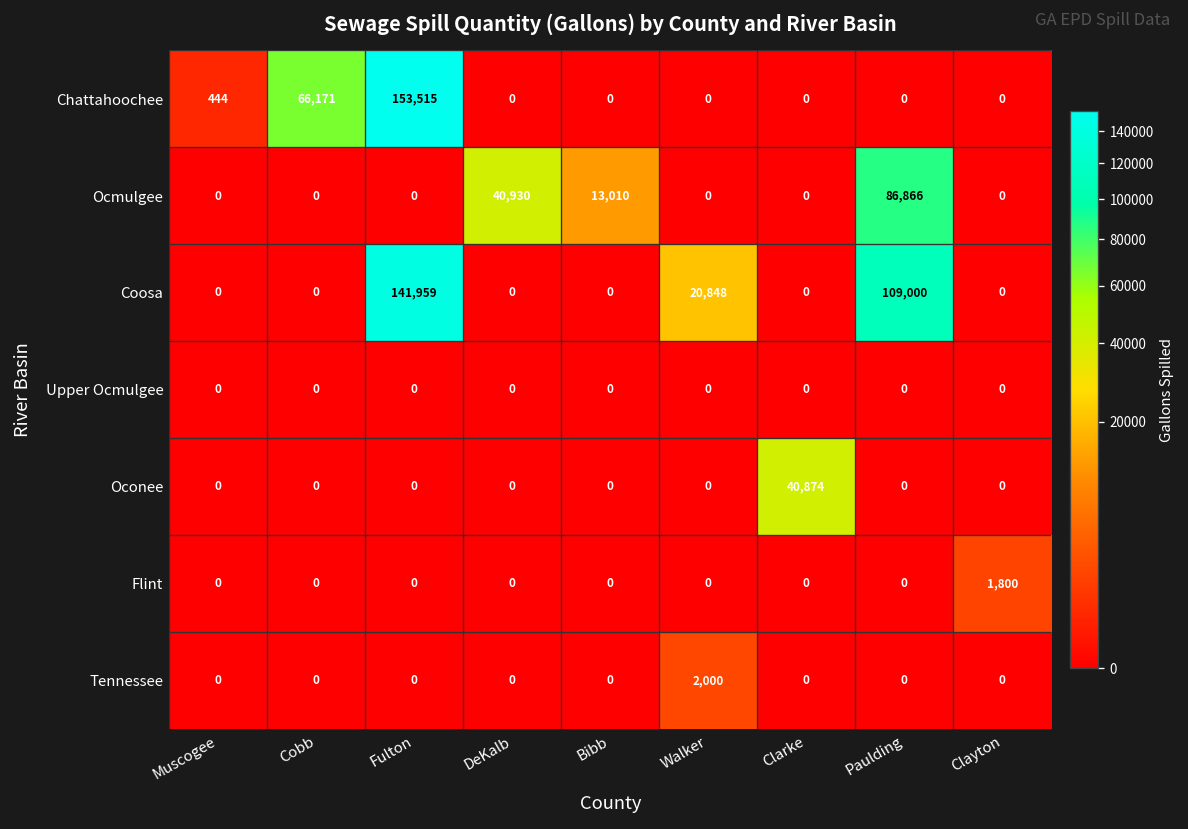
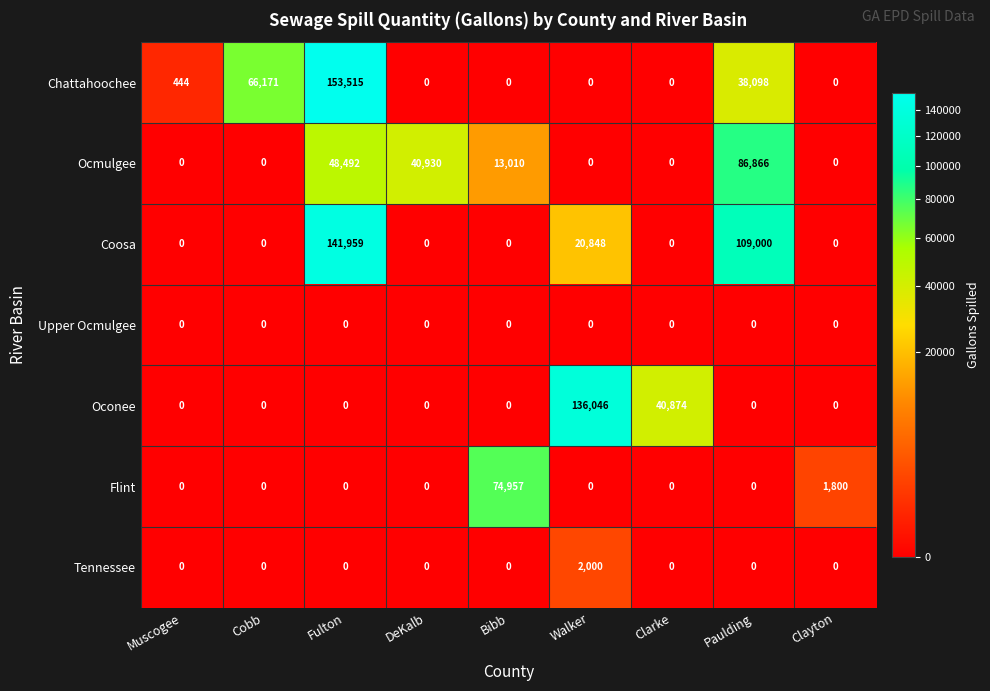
Chattahoochee, Paulding: 0 -> 38,098
Ocmulgee, Fulton: 0 -> 48,492
Oconee, Walker: 0 -> 136,046
Flint, Bibb: 0 -> 74,957
